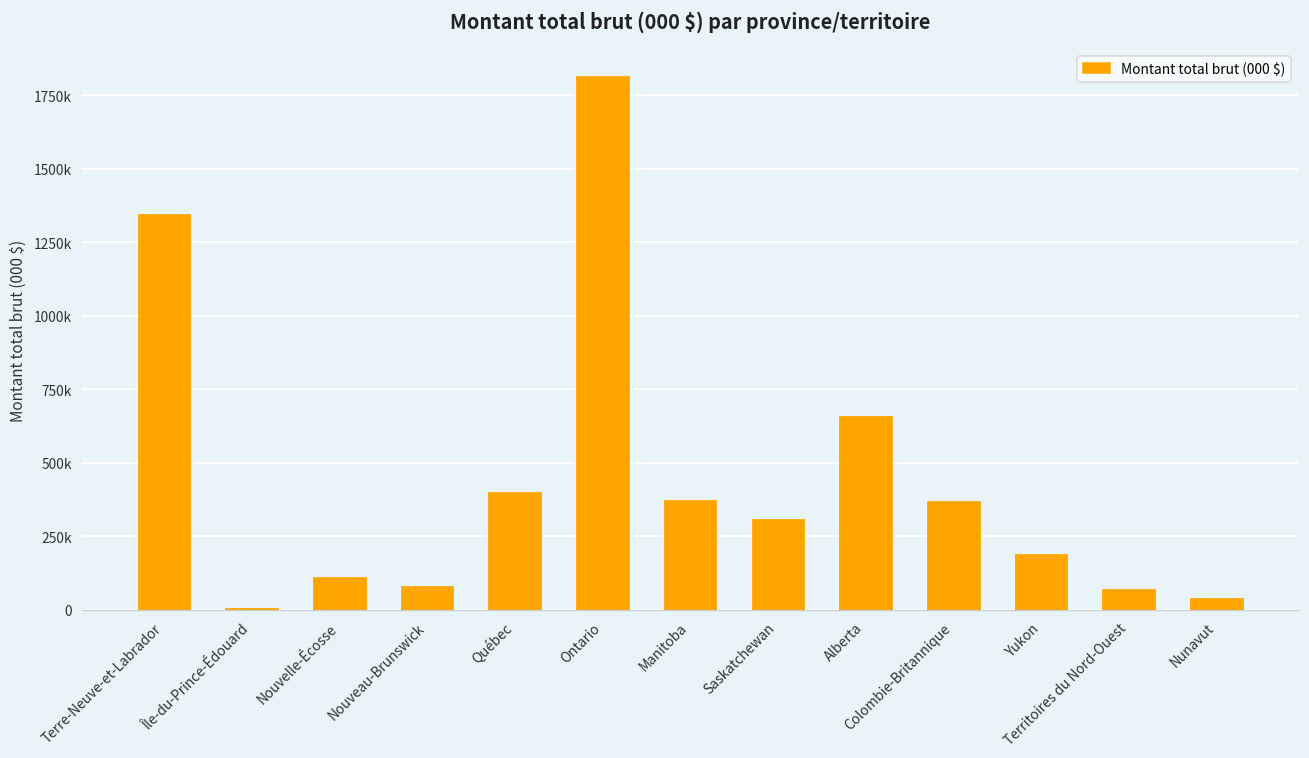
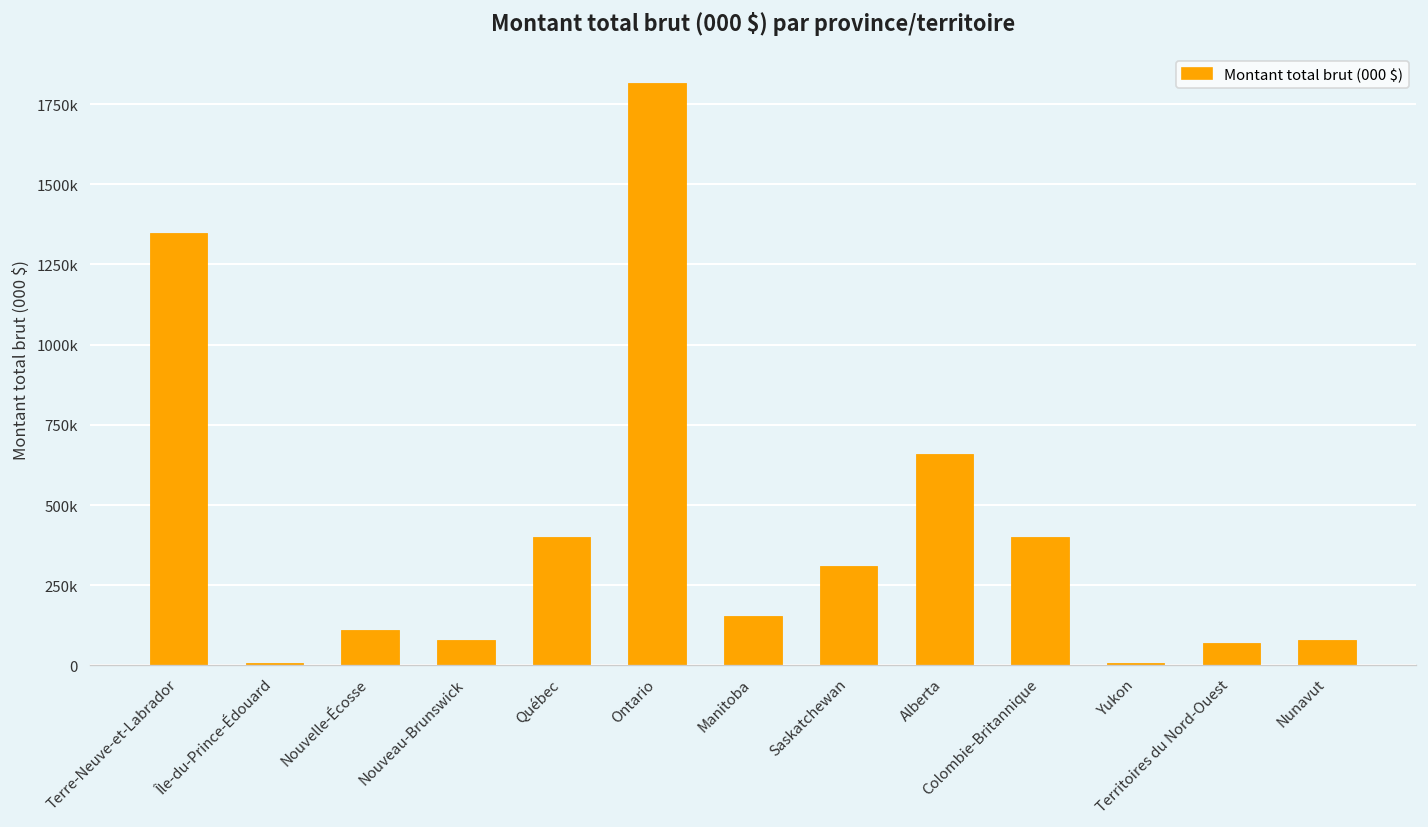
Manitoba: 370000 -> 160000
Colombie-Britannique: 370000 -> 400000
Yukon: 190000 -> 10000
Nunavut: 40000 -> 80000
